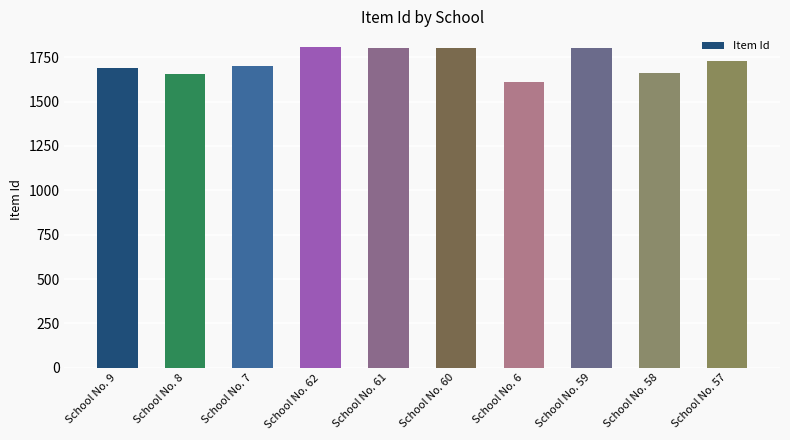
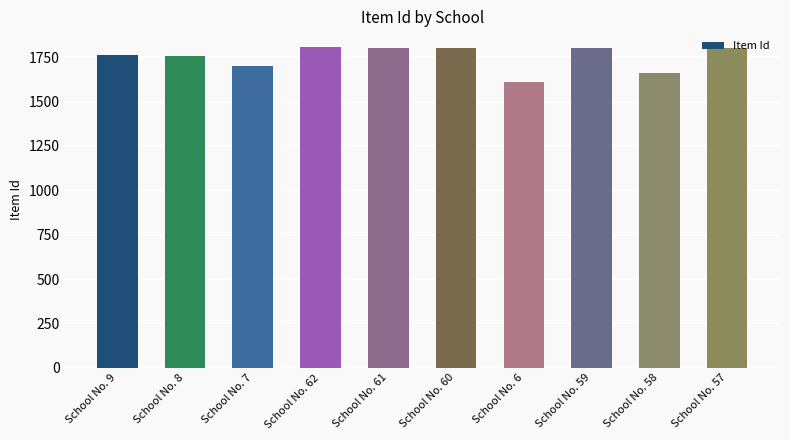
School No. 9: 1690 -> 1760
School No. 8: 1650 -> 1760
School No. 57: 1730 -> 1800
